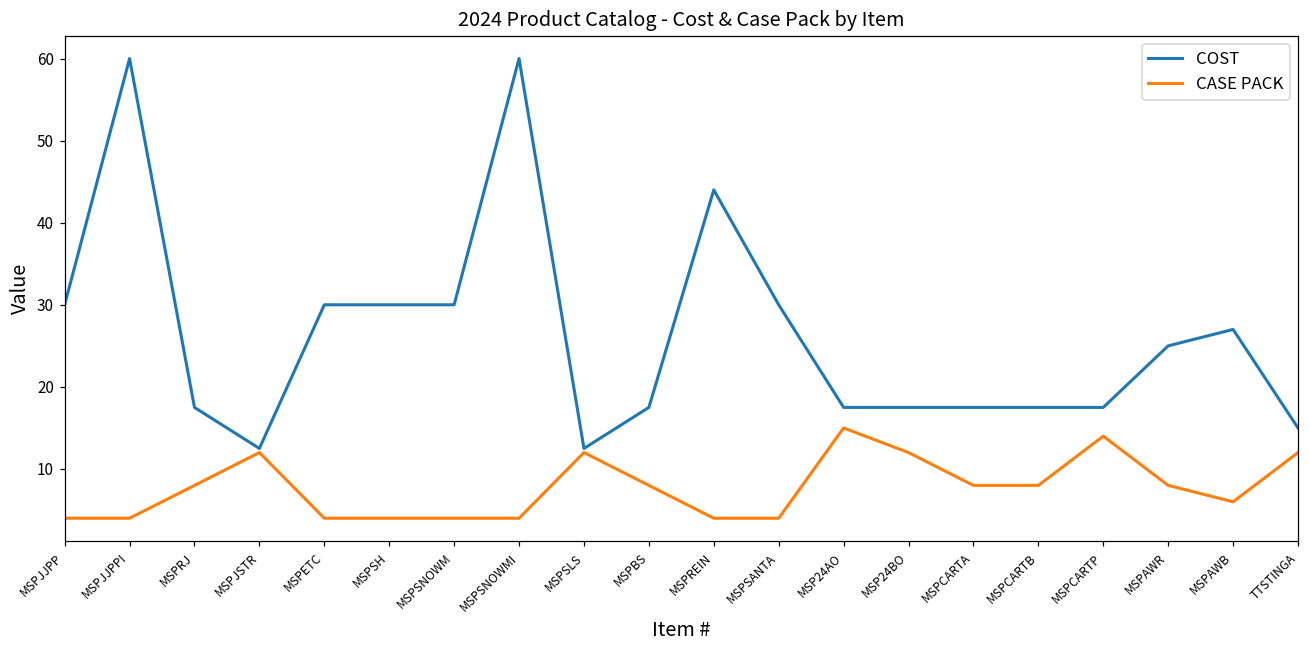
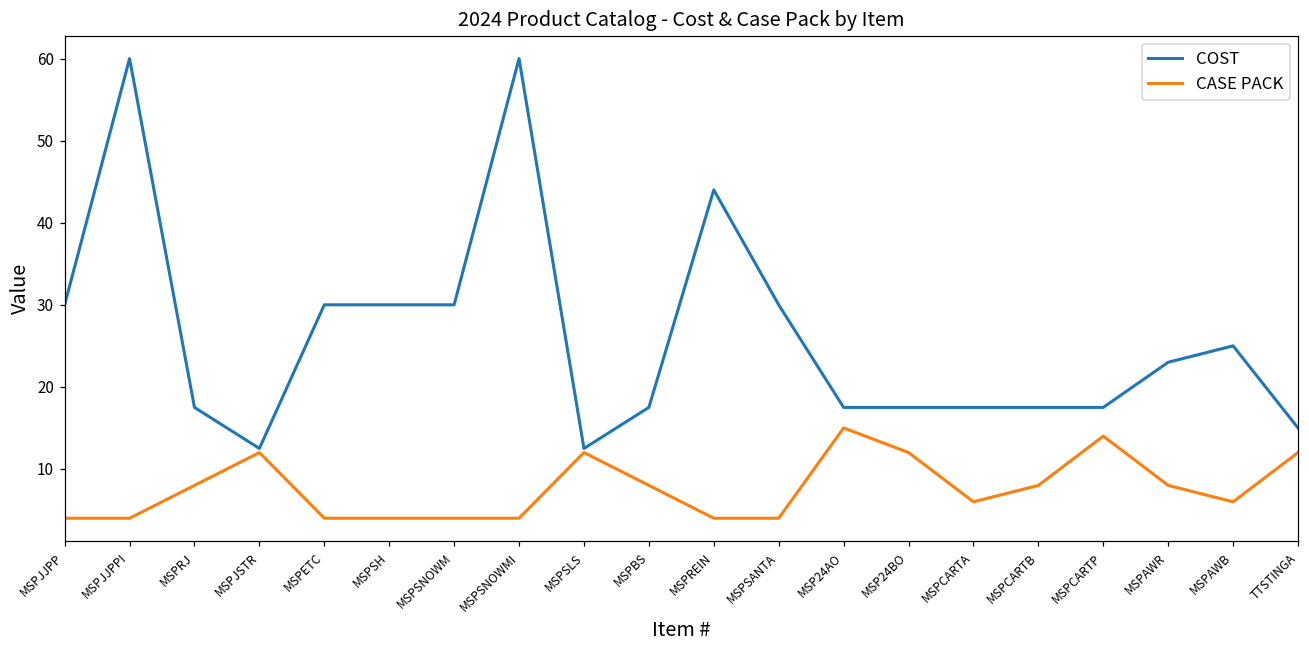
CASE PACK, MSPCARTA: 8 -> 6
COST, MSPAWR: 25 -> 23
COST, MSPAWB: 27 -> 25
